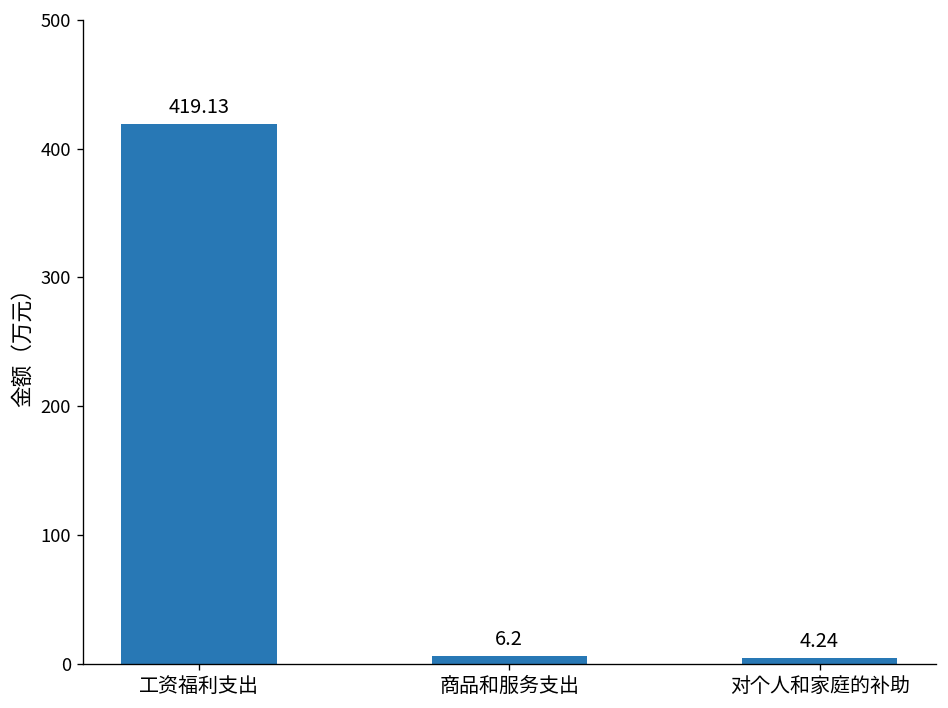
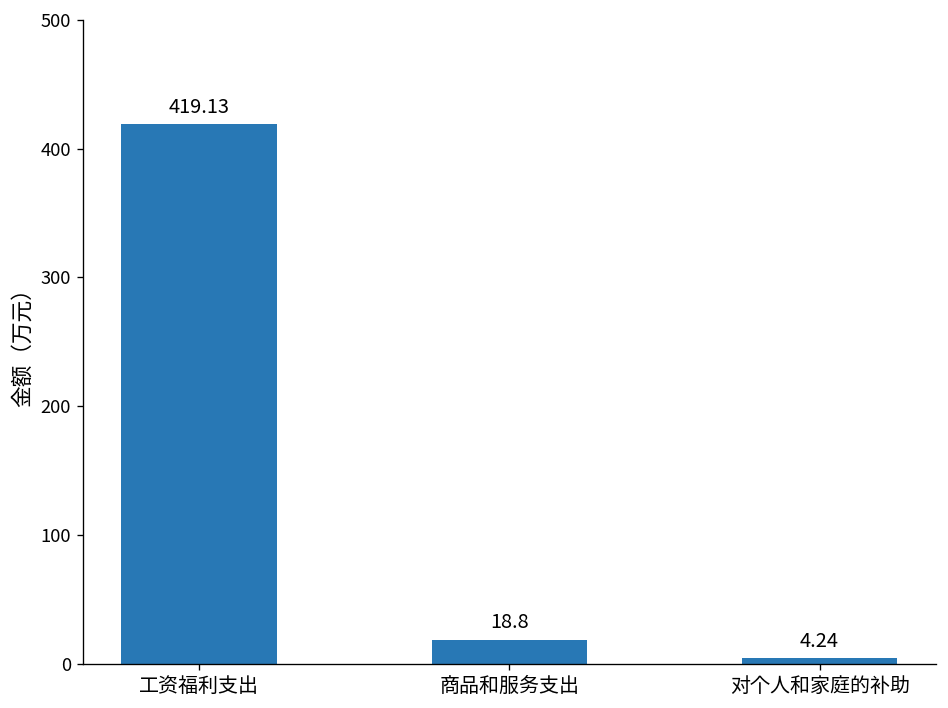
商品和服务支出: 6.2 -> 18.8
